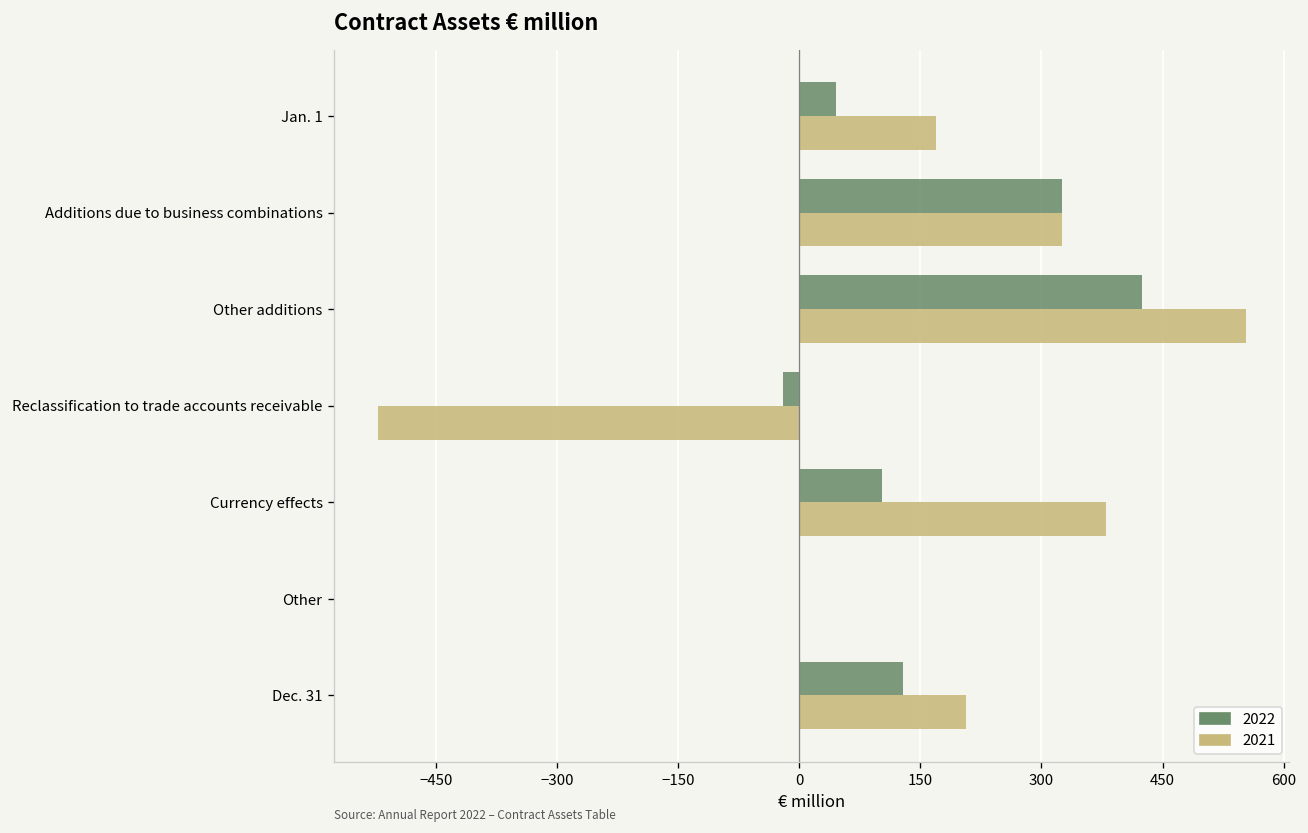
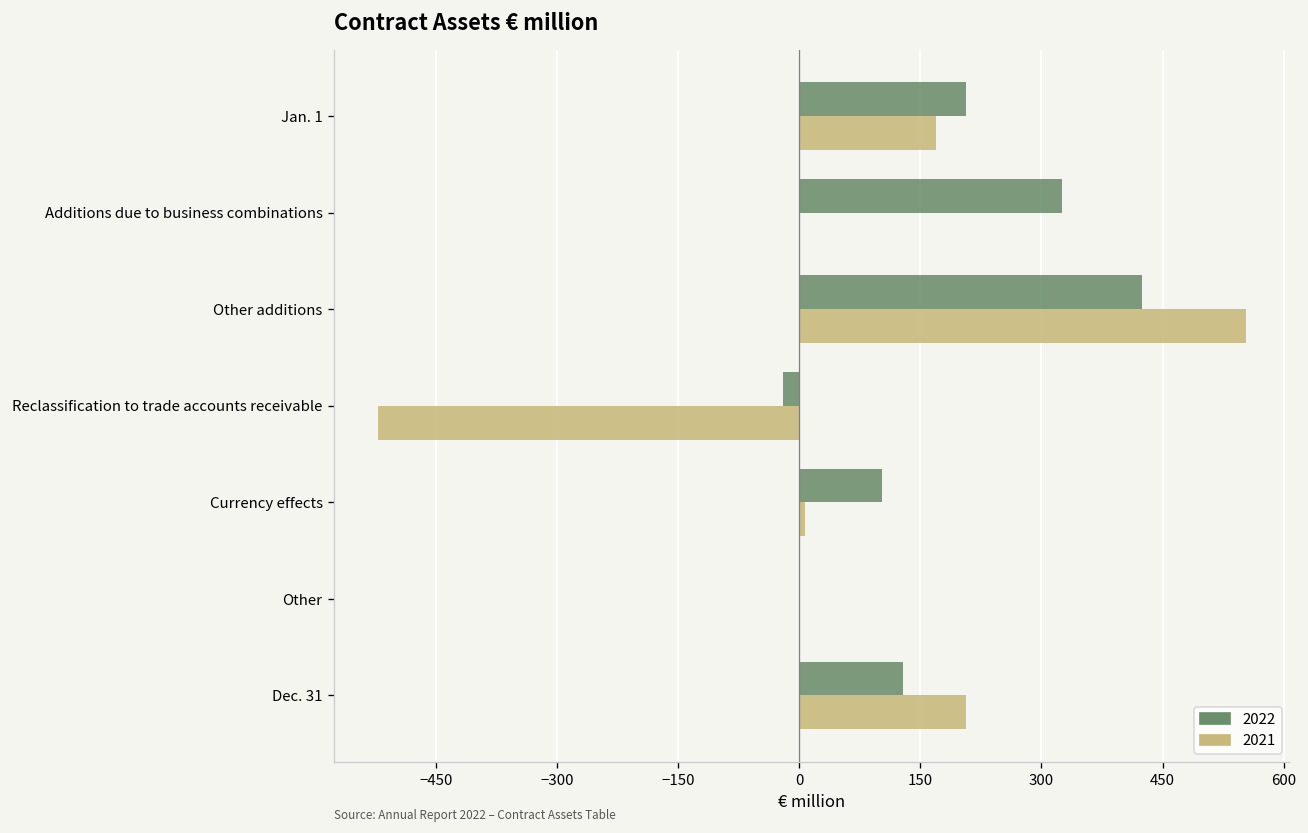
2022, Jan. 1: 50 -> 210
2021, Additions due to business combinations: 330 -> 0
2021, Currency effects: 380 -> 10
